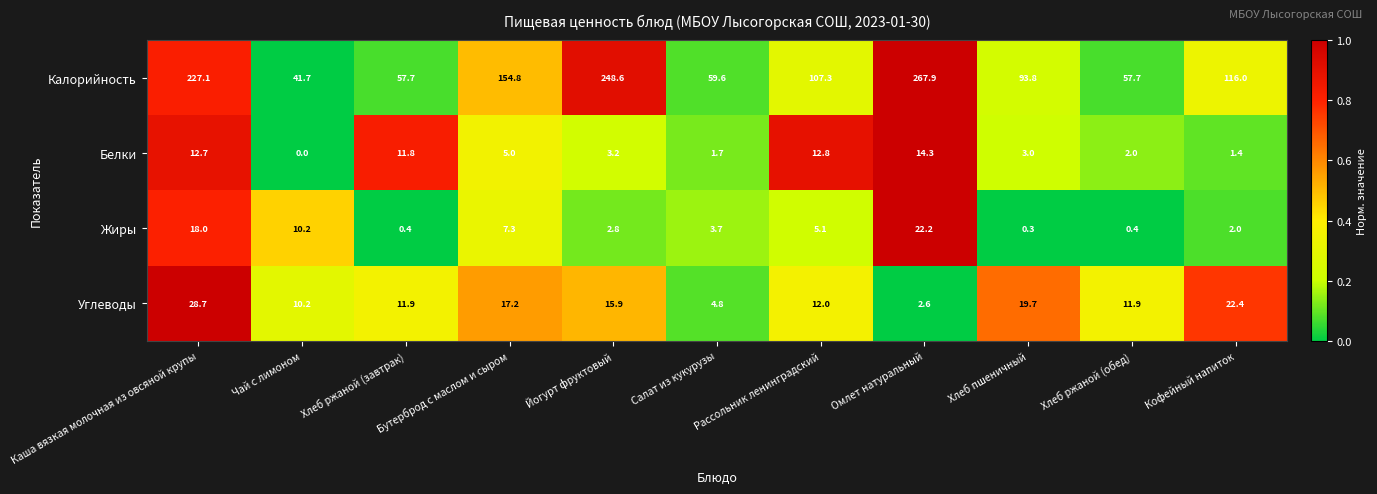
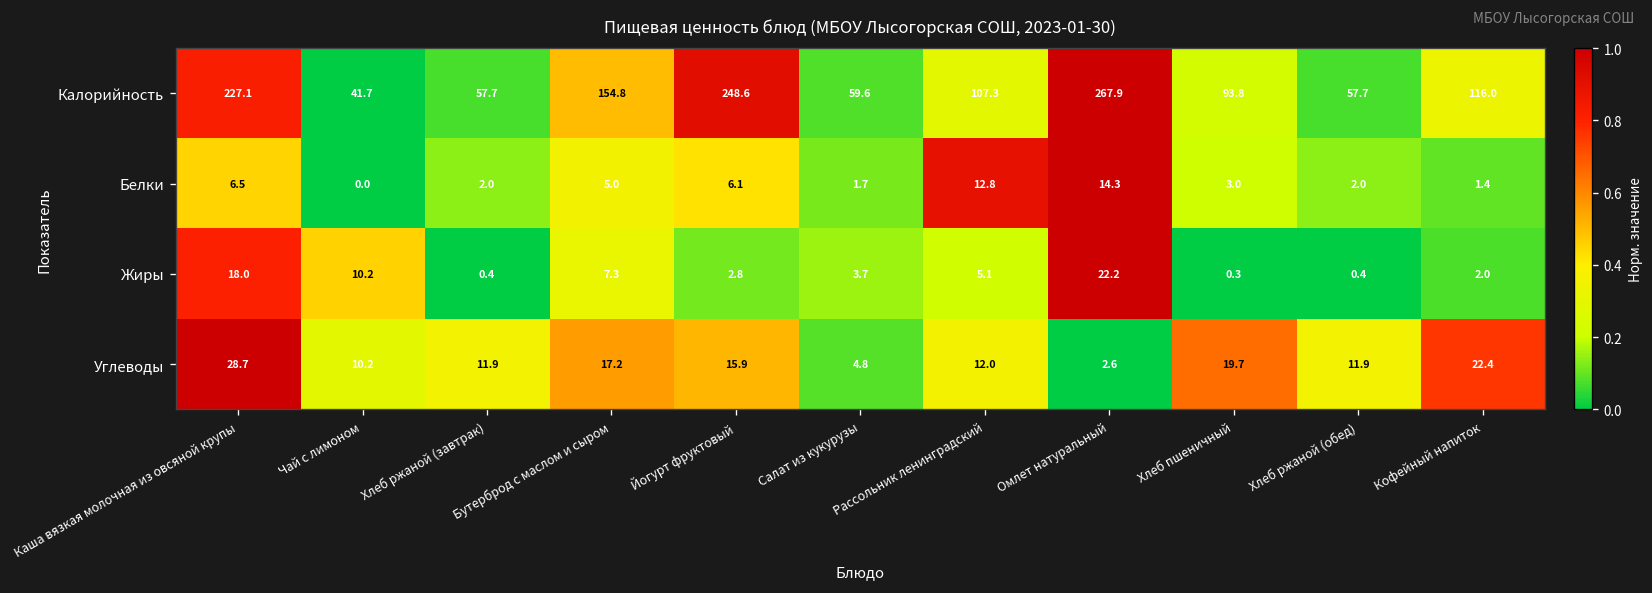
Белки, Каша вязкая молочная из овсяной крупы: 12.7 -> 6.5
Белки, Хлеб ржаной (завтрак): 11.8 -> 2.0
Белки, Йогурт фруктовый: 3.2 -> 6.1
